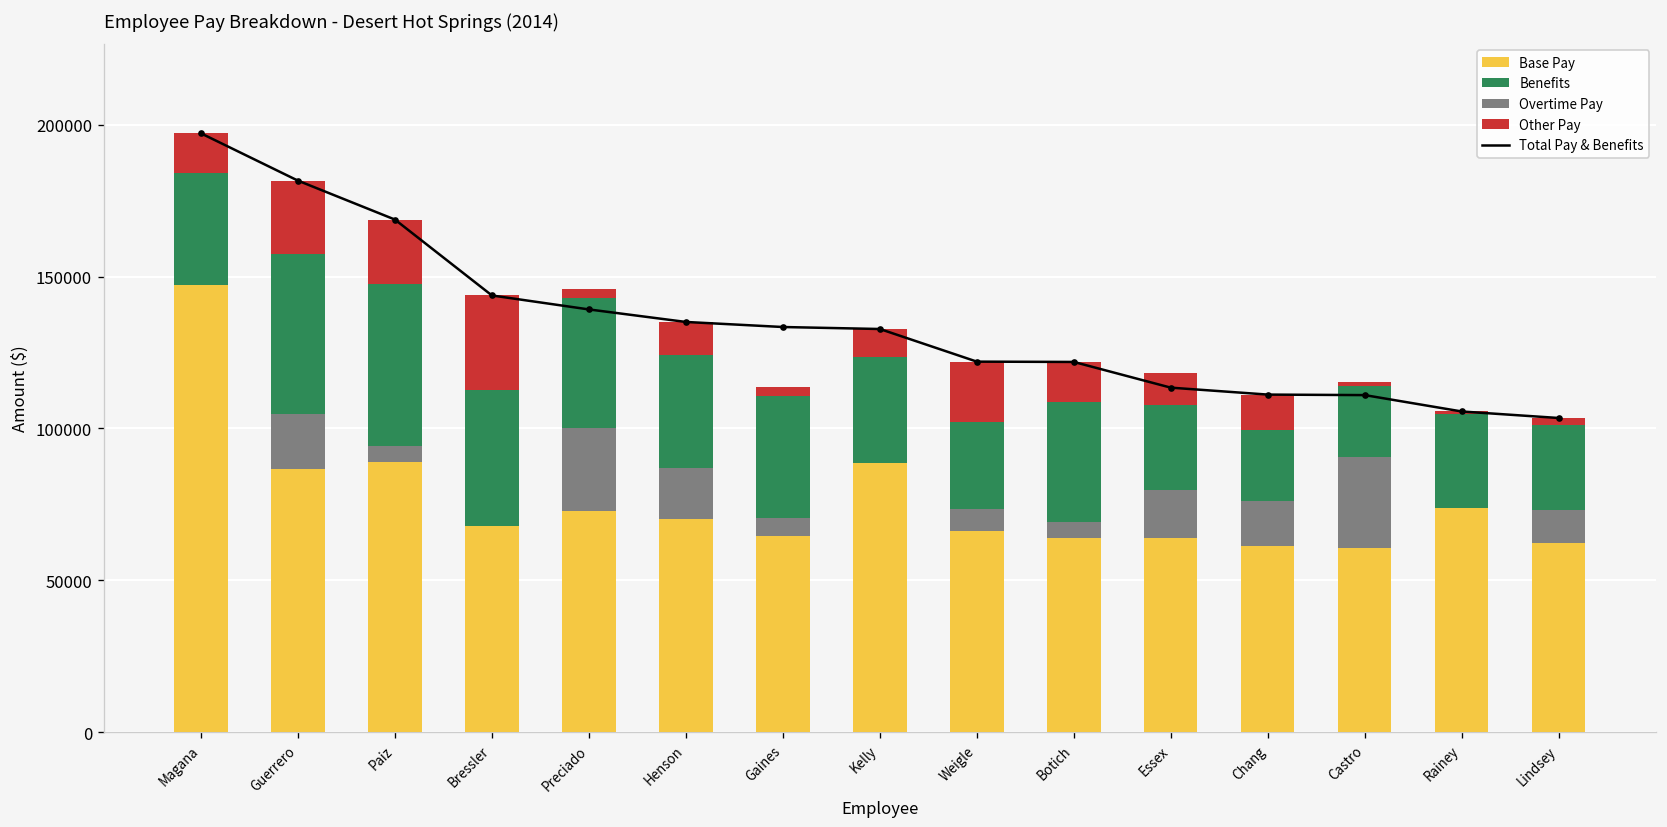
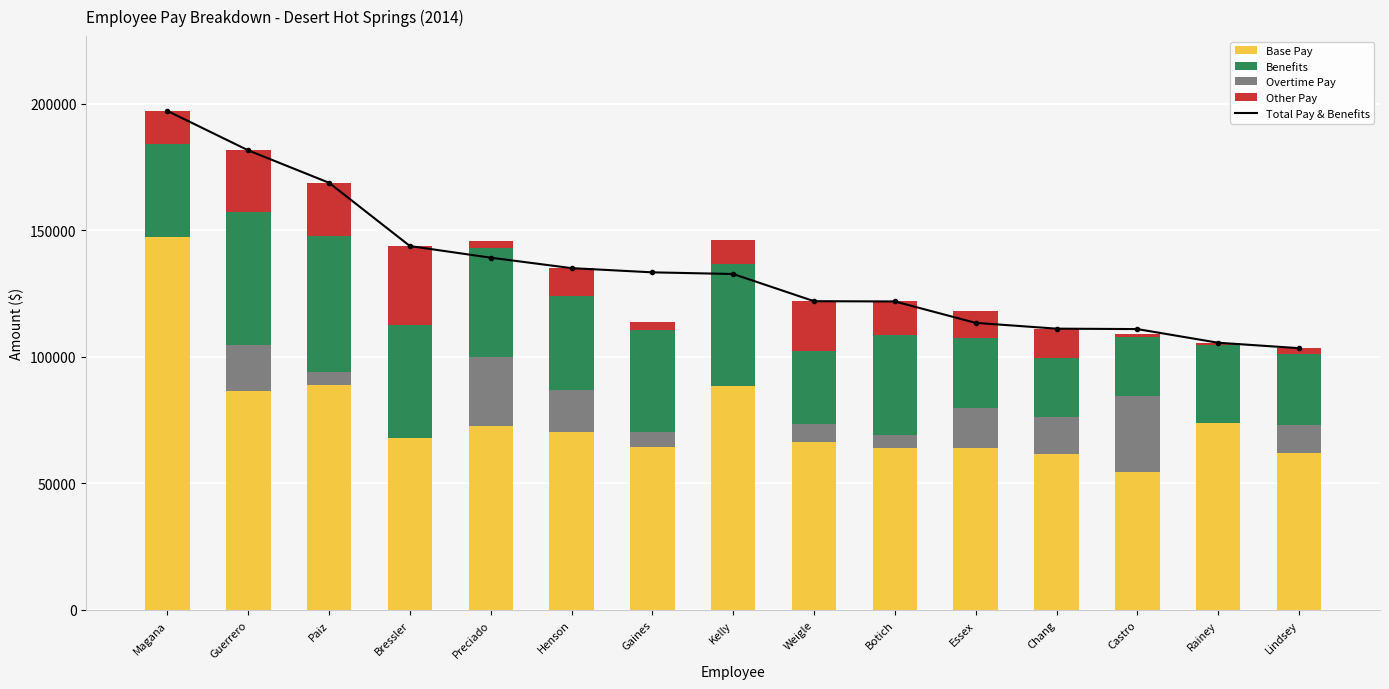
Benefits, Kelly: 35000 -> 48000
Base Pay, Castro: 61000 -> 55000
